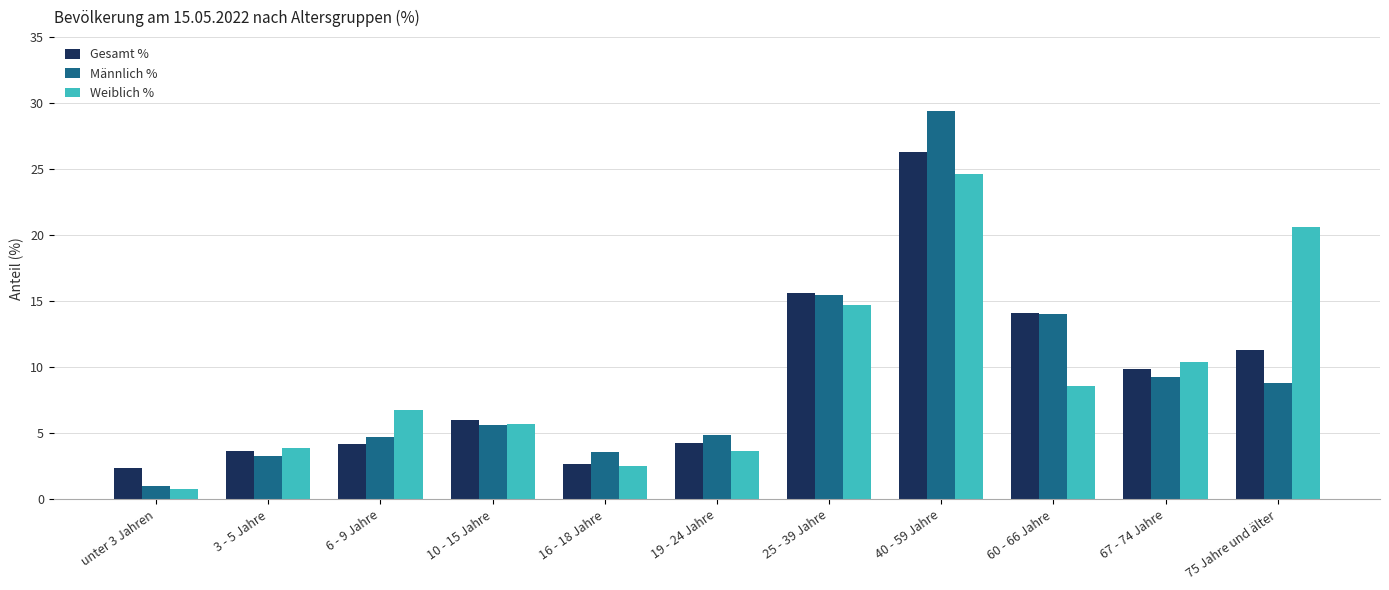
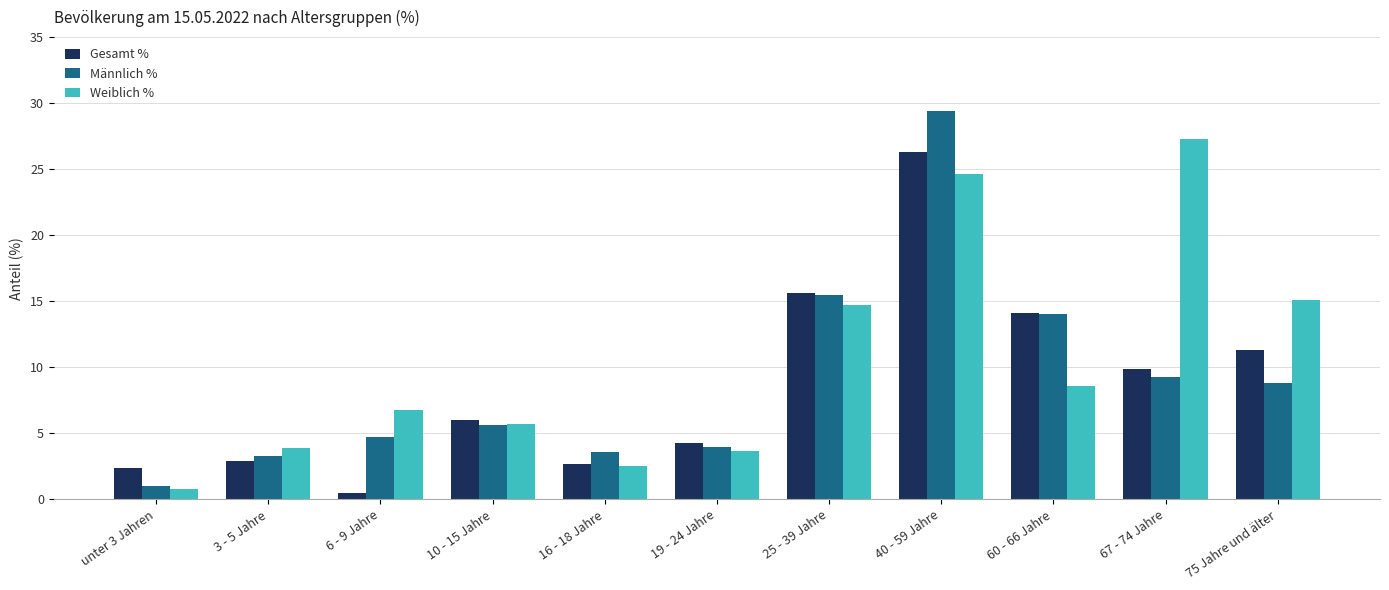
Gesamt %, 3 - 5 Jahre: 3.7 -> 2.9
Gesamt %, 6 - 9 Jahre: 4.2 -> 0.5
Männlich %, 19 - 24 Jahre: 4.9 -> 4.0
Weiblich %, 67 - 74 Jahre: 10.4 -> 27.3
Weiblich %, 75 Jahre und älter: 20.6 -> 15.1
